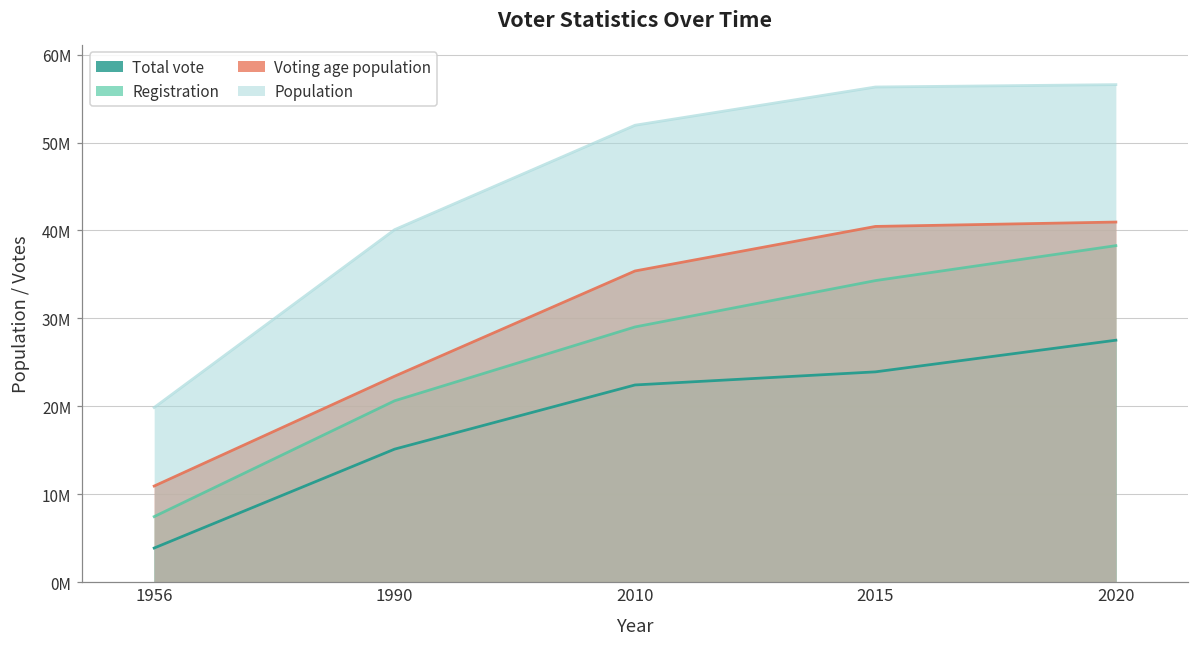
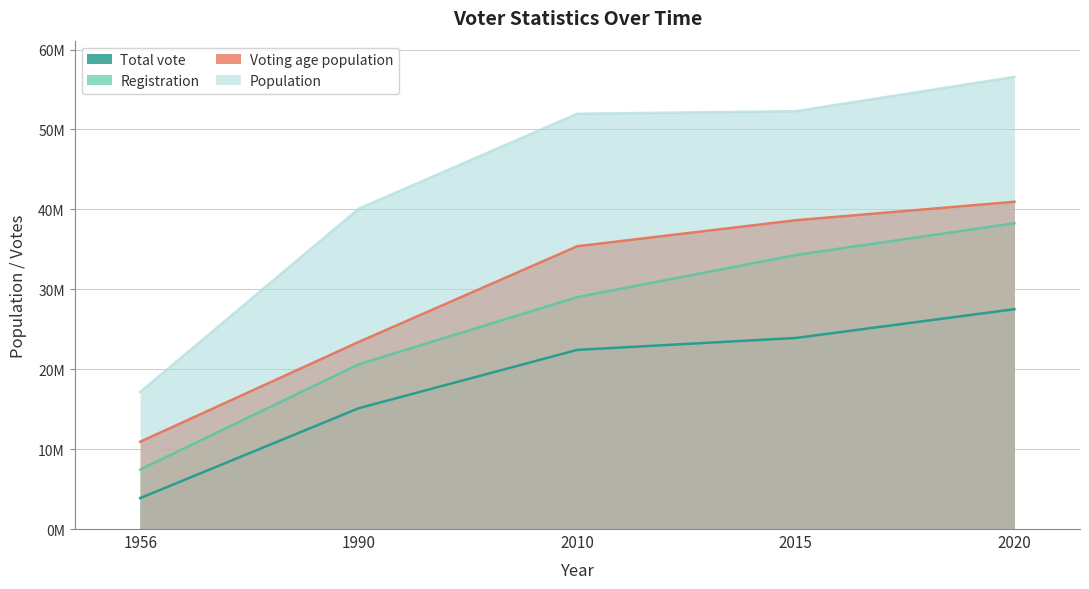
Population, 1956: 20000000 -> 17000000
Voting age population, 2015: 40000000 -> 39000000
Population, 2015: 56000000 -> 52000000
